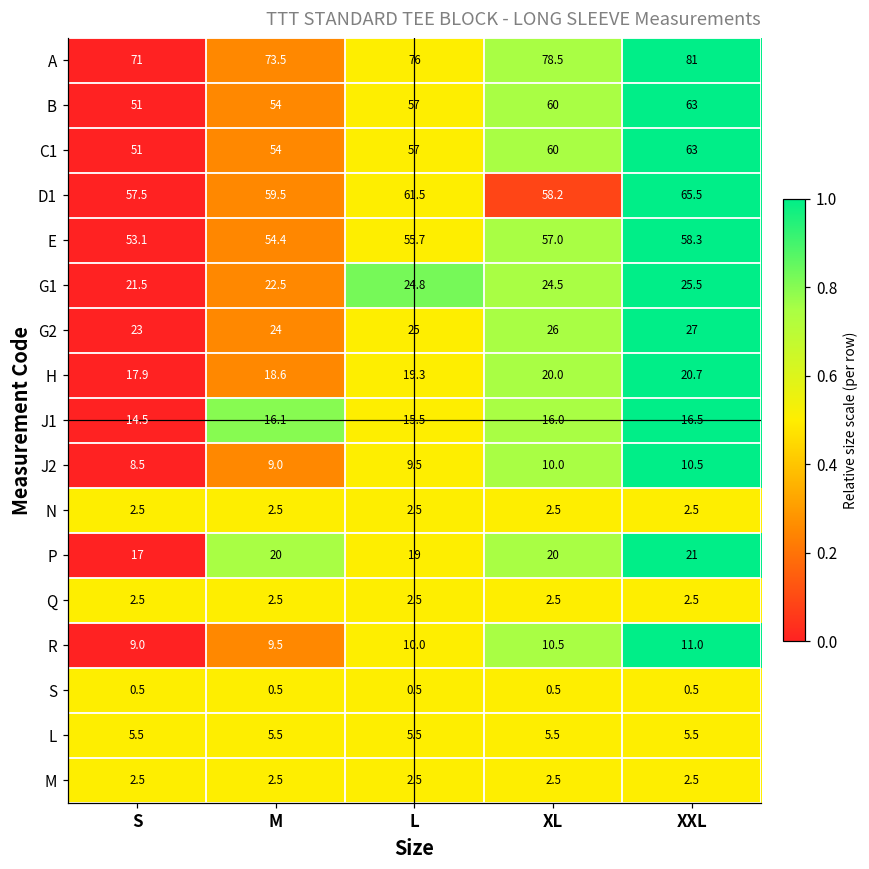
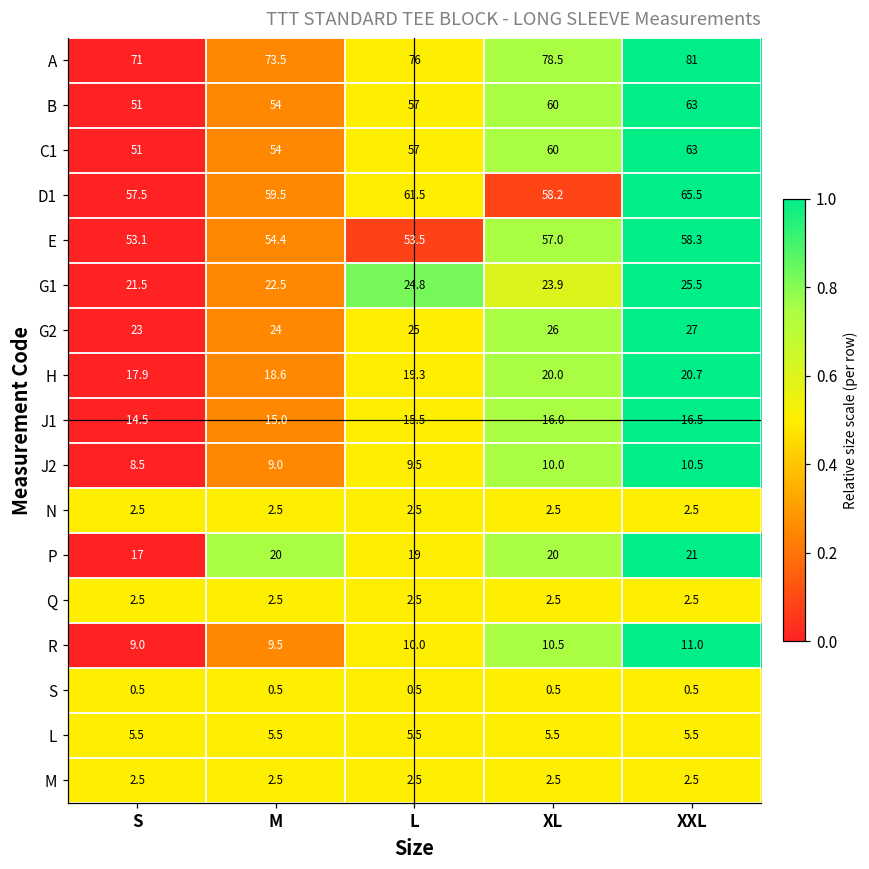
E, L: 55.7 -> 53.5
G1, XL: 24.5 -> 23.9
J1, M: 16.1 -> 15.0
